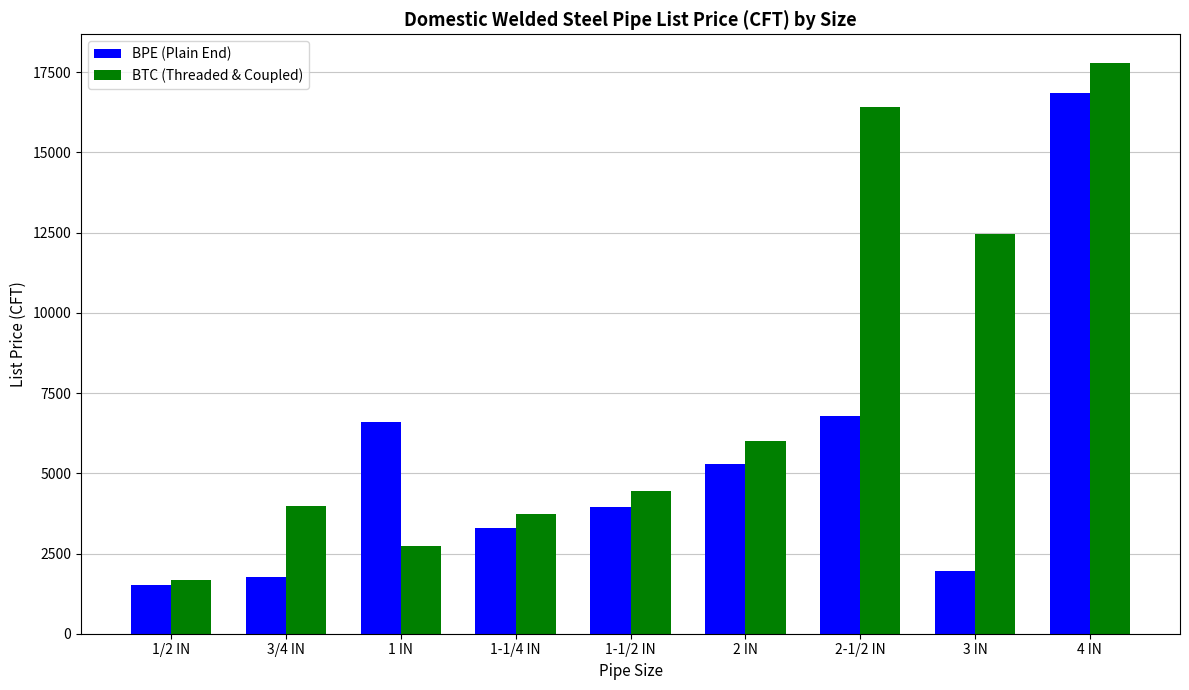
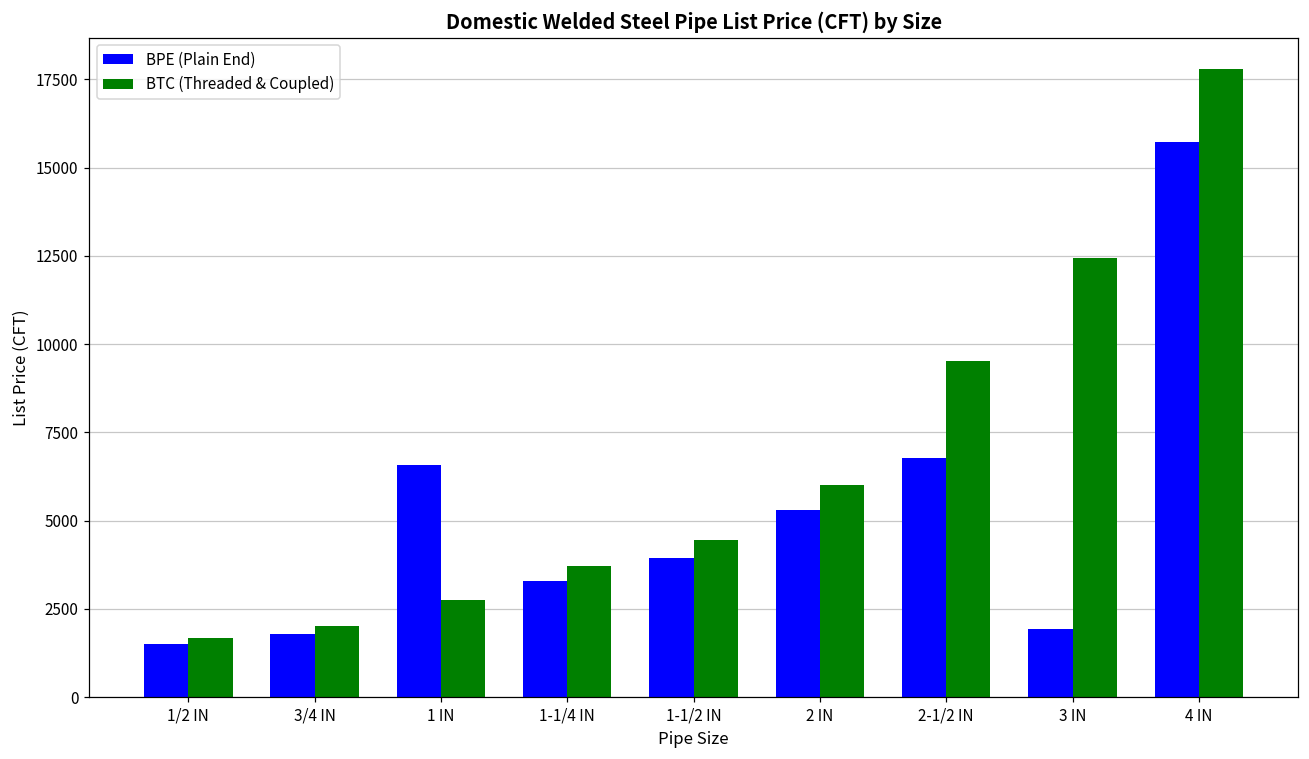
BTC (Threaded & Coupled), 3/4 IN: 4000 -> 2000
BTC (Threaded & Coupled), 2-1/2 IN: 16400 -> 9500
BPE (Plain End), 4 IN: 16900 -> 15700
